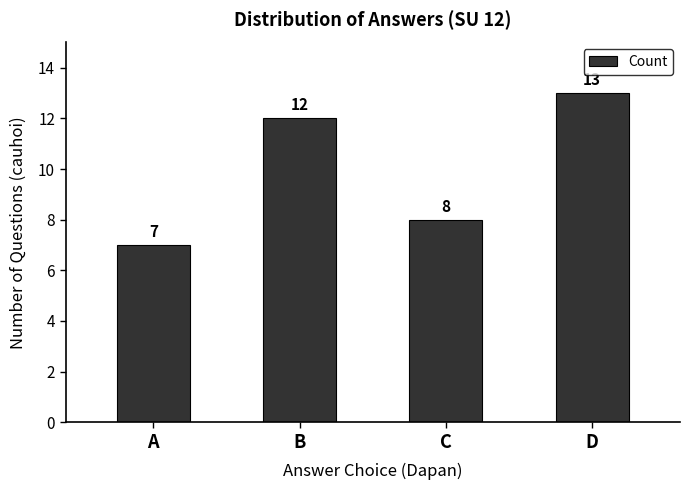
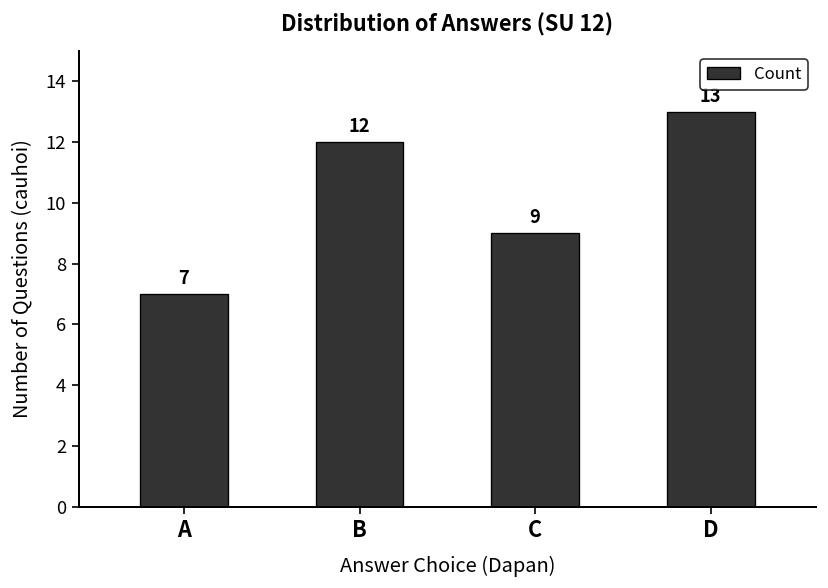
C: 8 -> 9
